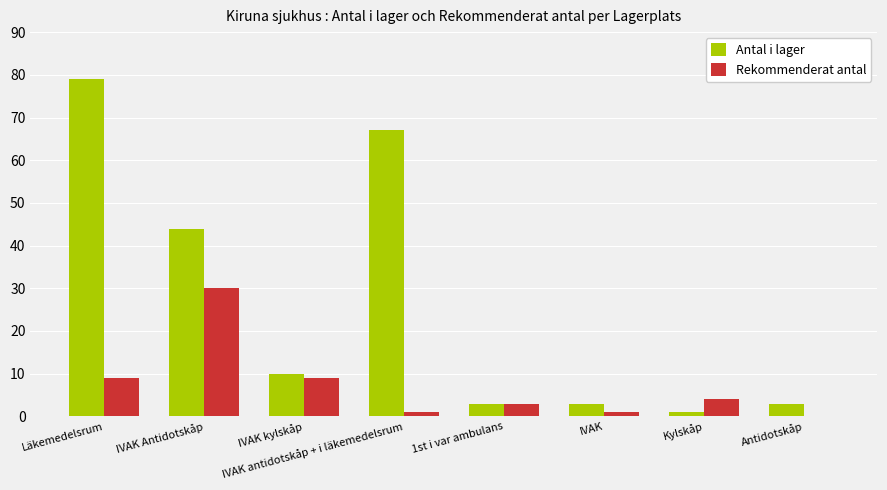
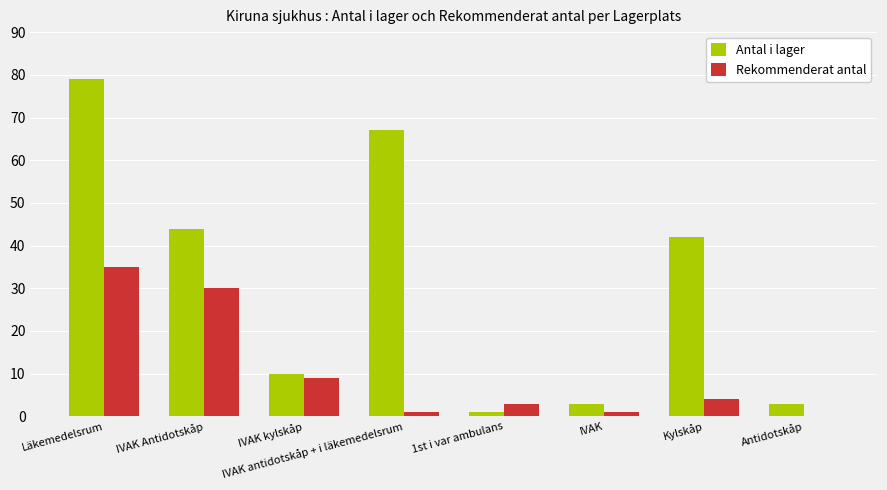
Rekommenderat antal, Läkemedelsrum: 9 -> 35
Antal i lager, 1st i var ambulans: 3 -> 1
Antal i lager, Kylskåp: 1 -> 42
